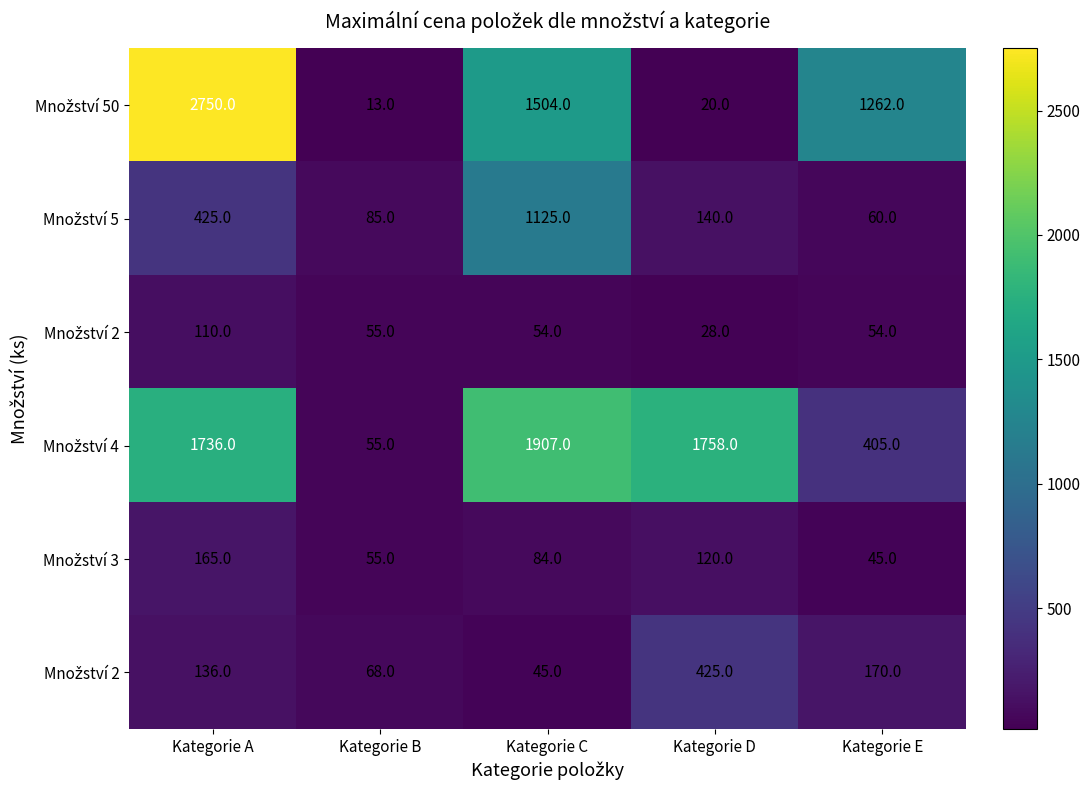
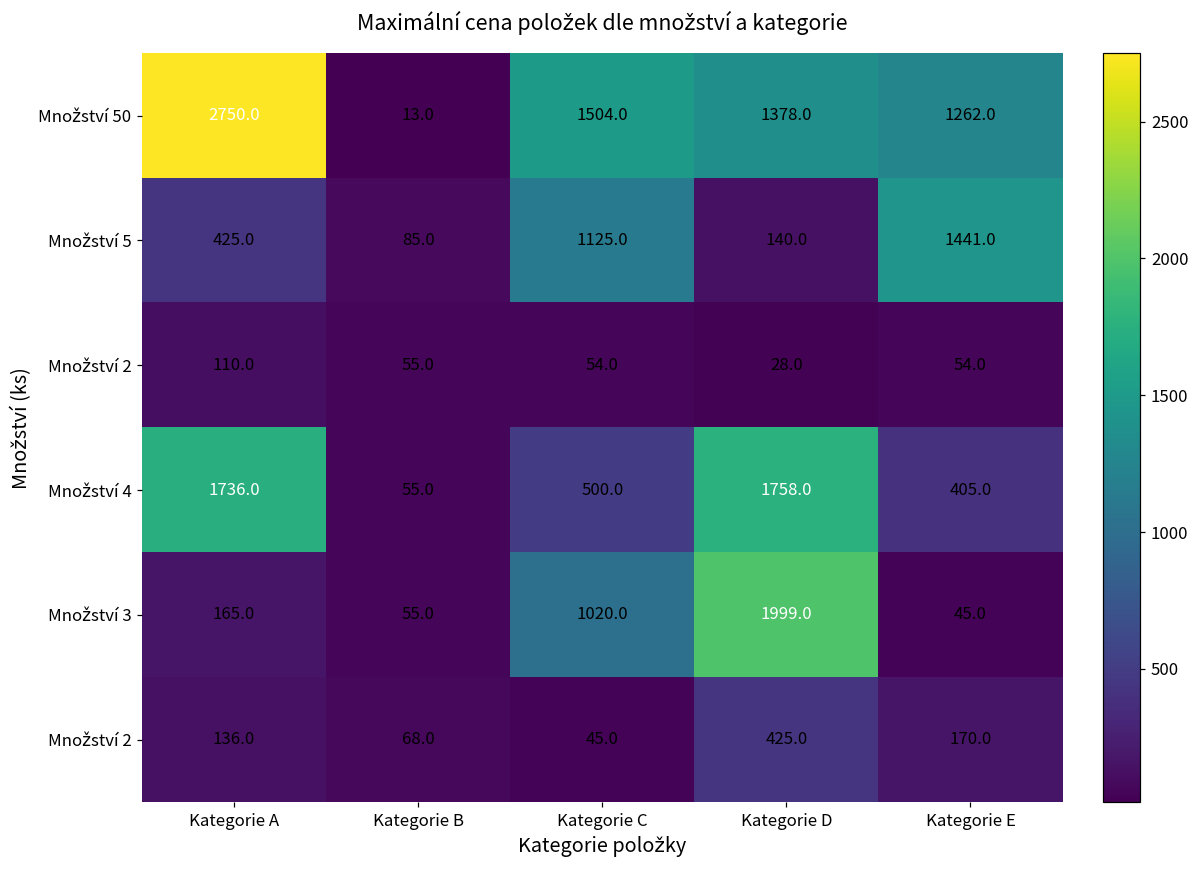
Množství 50, Kategorie D: 20.0 -> 1378.0
Množství 5, Kategorie E: 60.0 -> 1441.0
Množství 4, Kategorie C: 1907.0 -> 500.0
Množství 3, Kategorie C: 84.0 -> 1020.0
Množství 3, Kategorie D: 120.0 -> 1999.0
